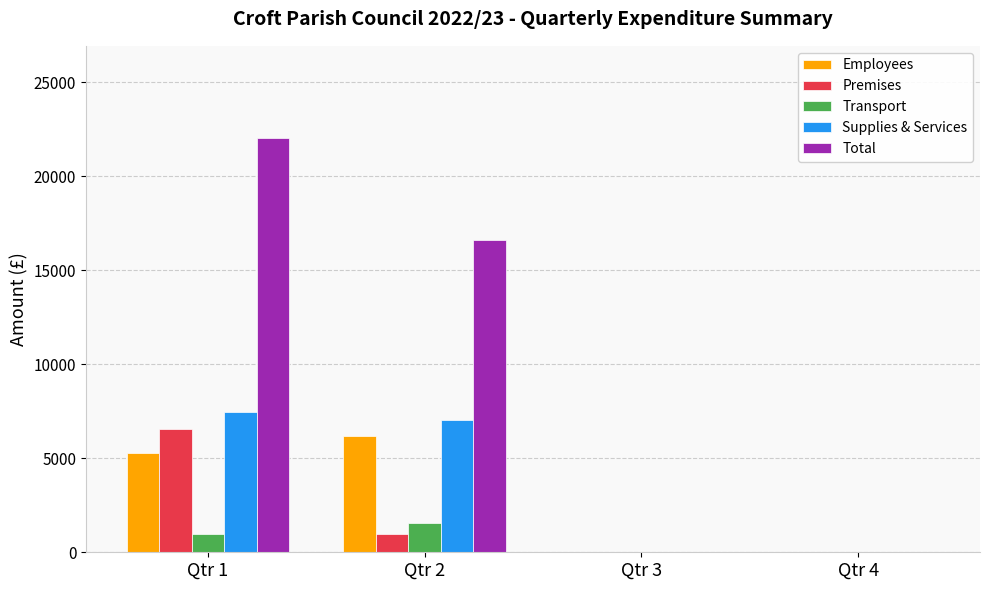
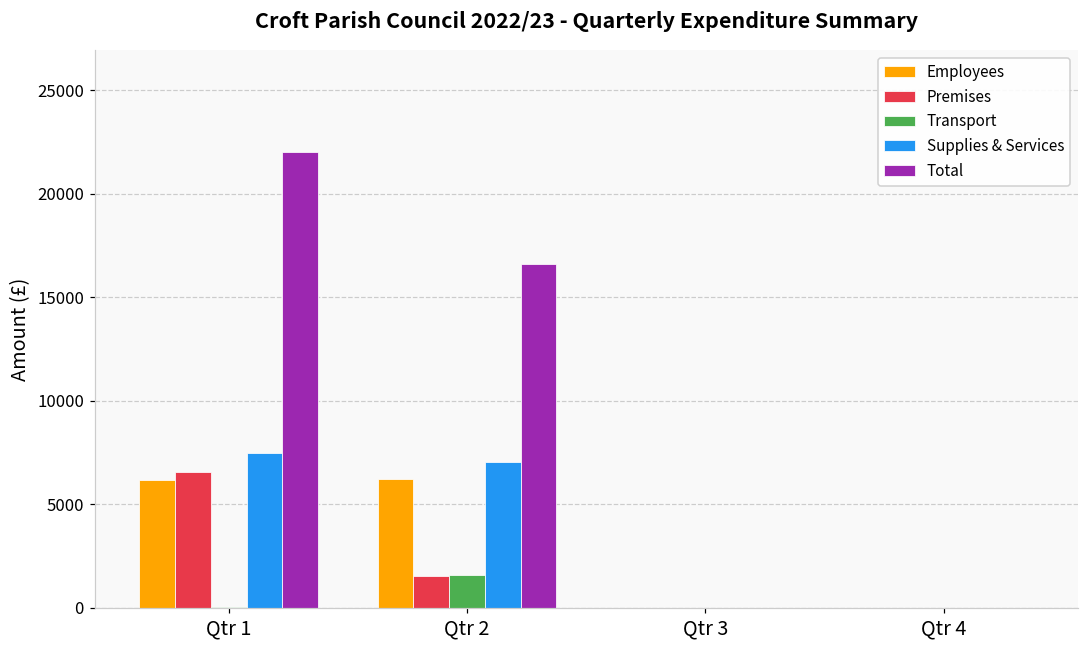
Employees, Qtr 1: 5300 -> 6200
Transport, Qtr 1: 1000 -> 0
Premises, Qtr 2: 1000 -> 1500
